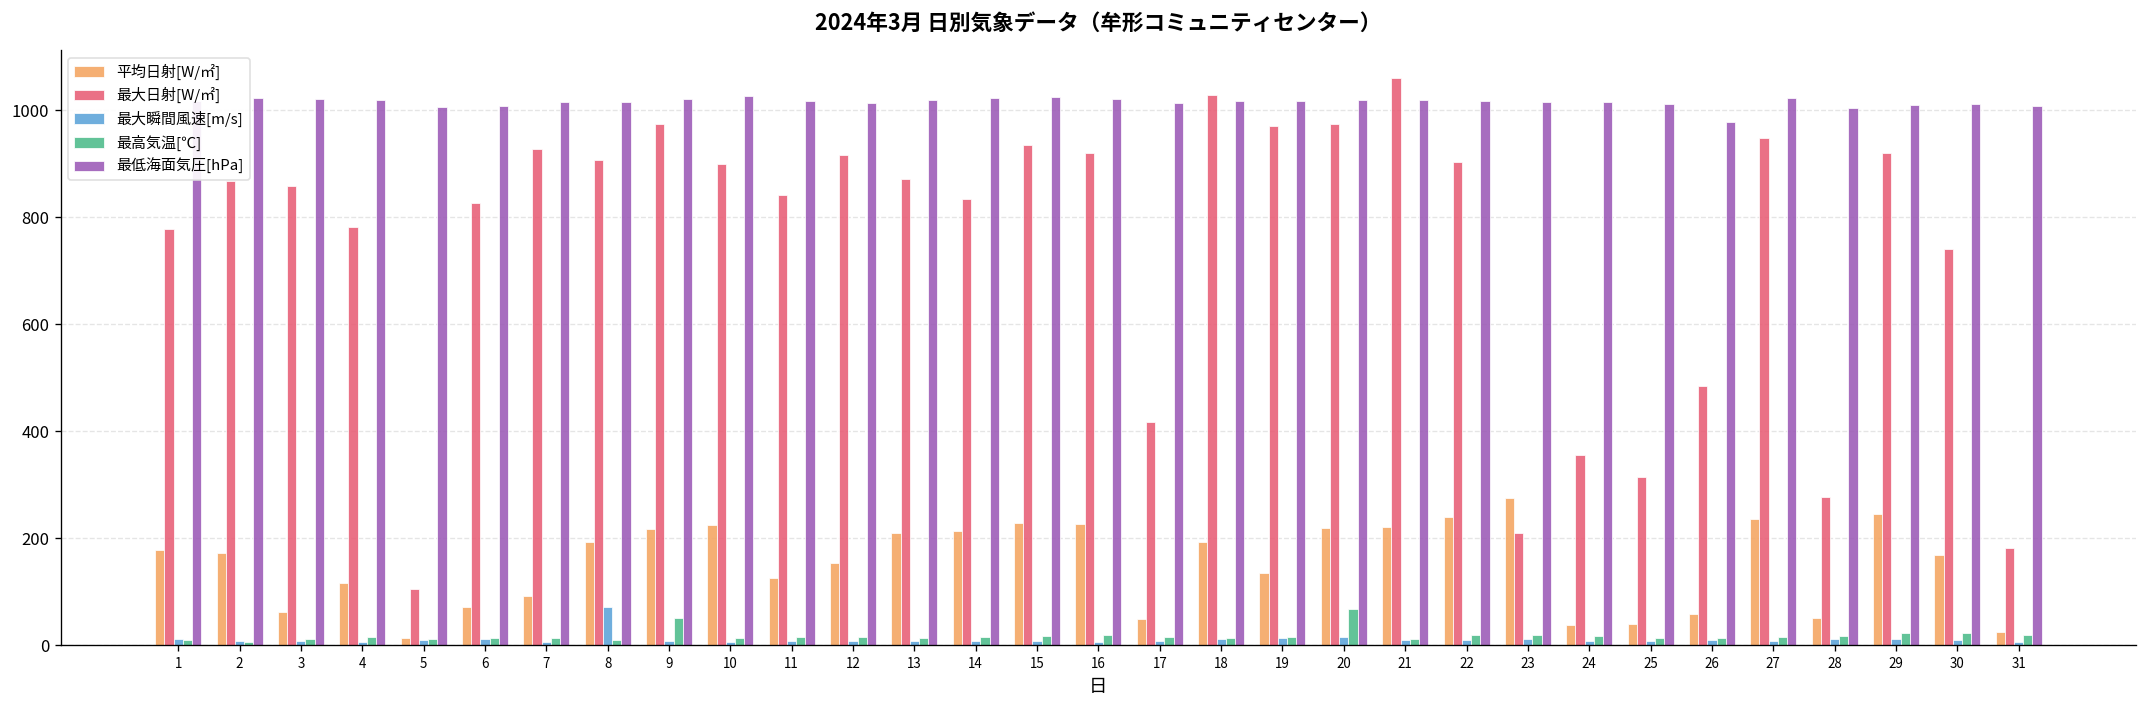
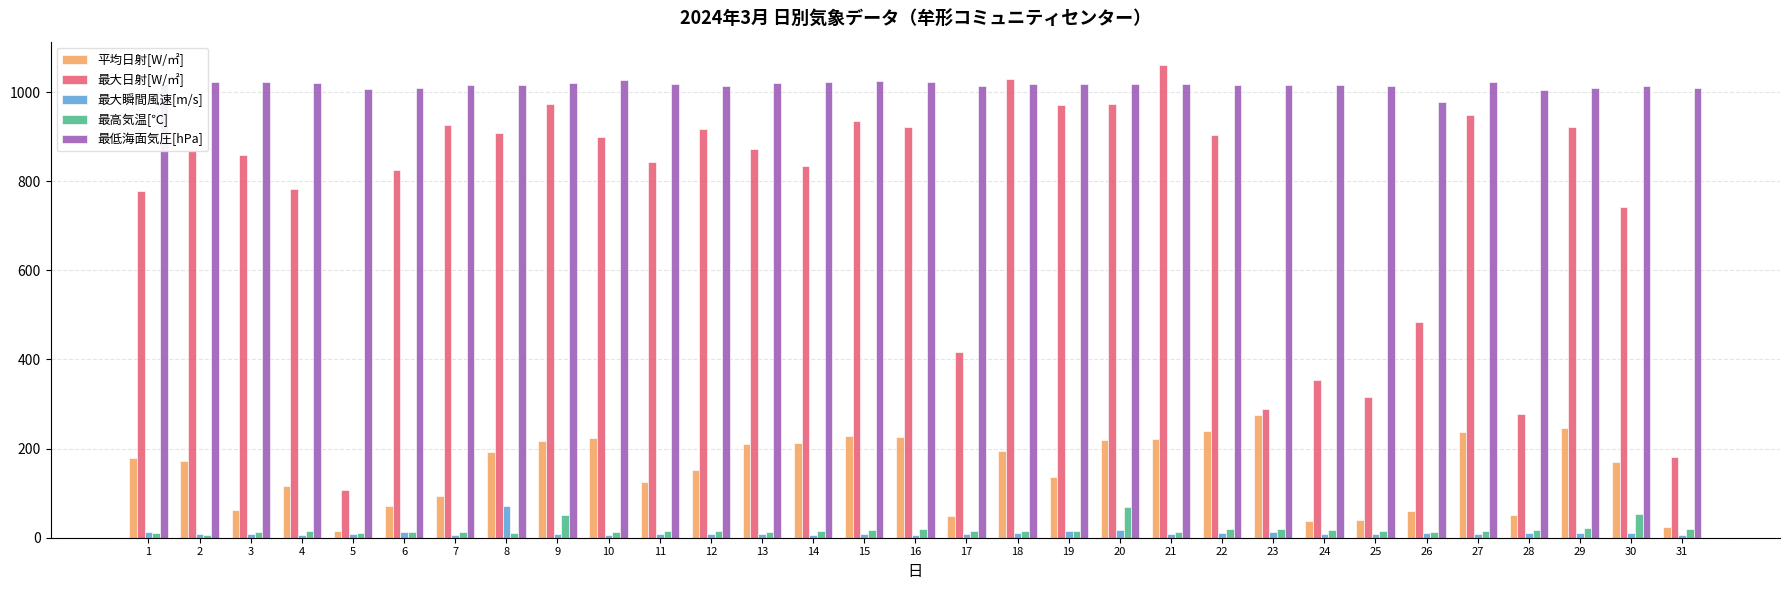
最大日射[W/㎡], 23: 210 -> 290
最高気温[℃], 30: 20 -> 50
